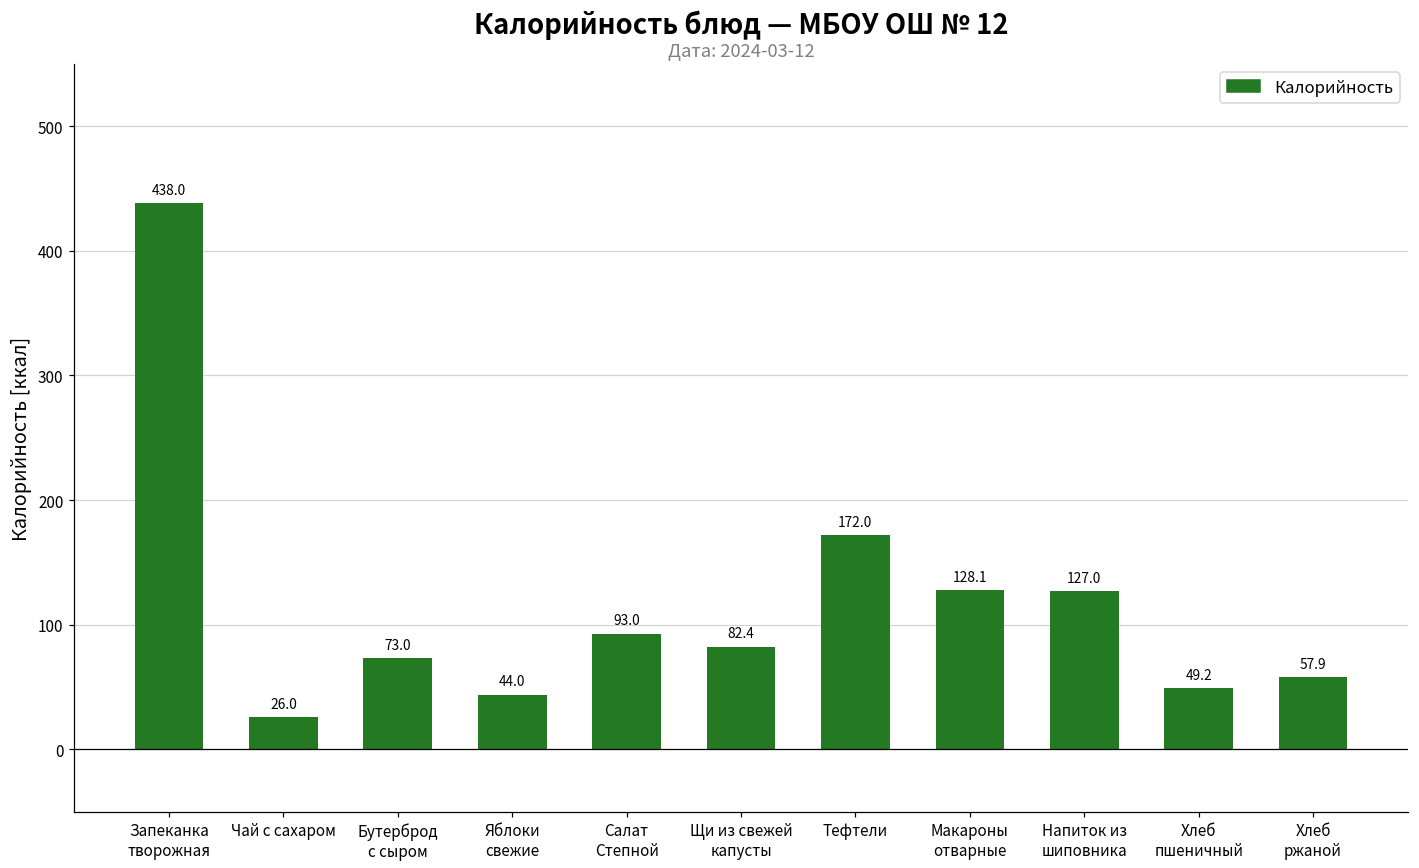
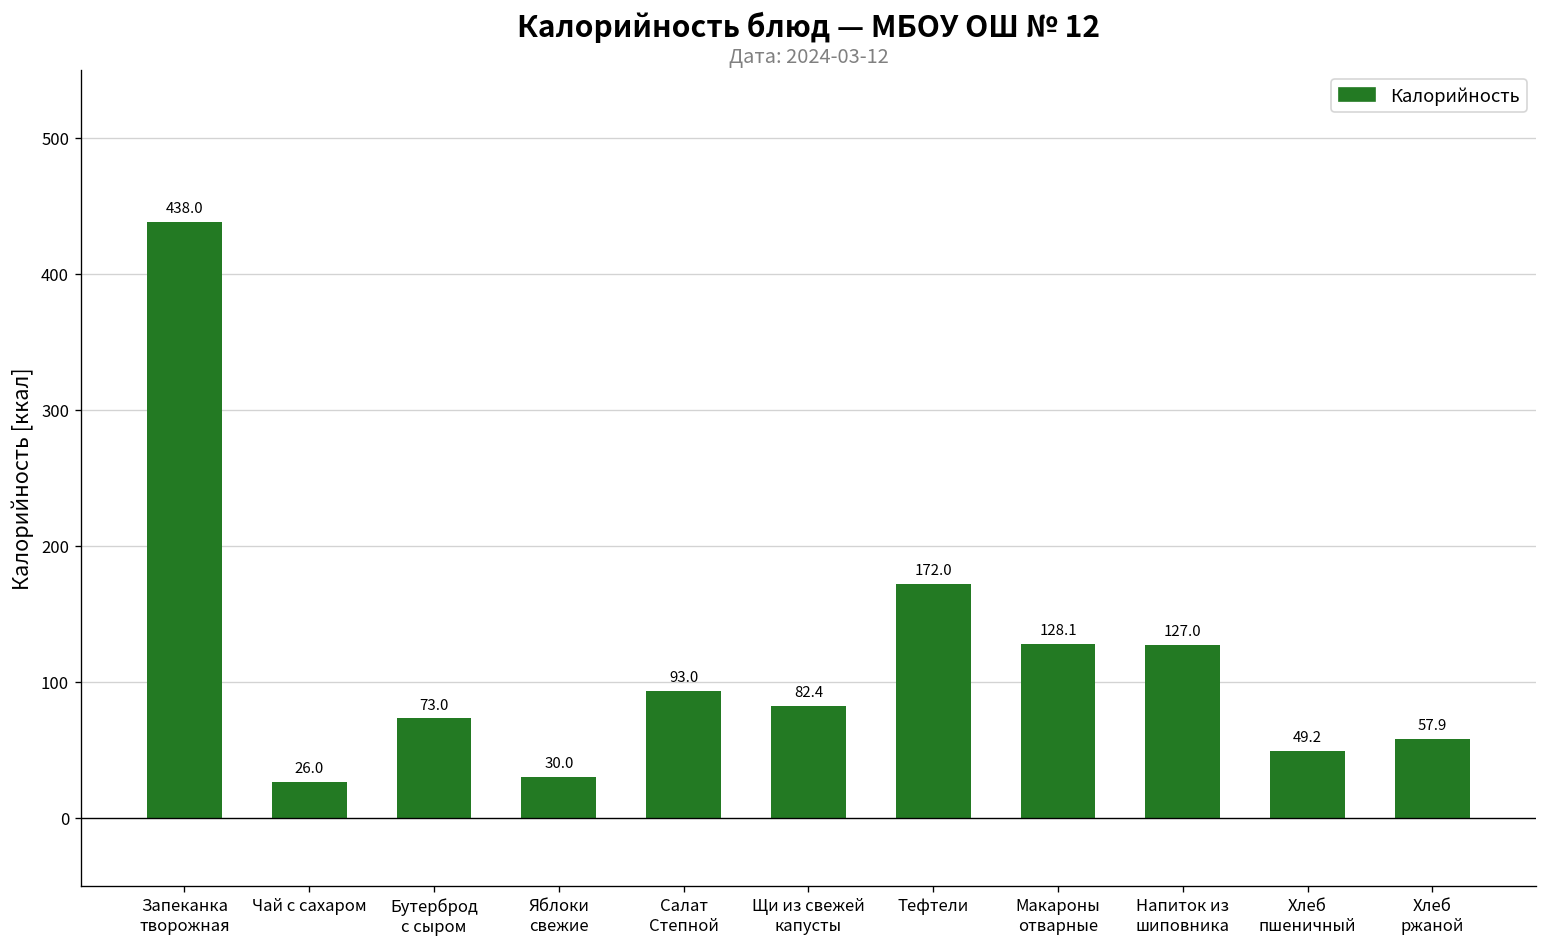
Яблоки свежие: 44.0 -> 30.0
